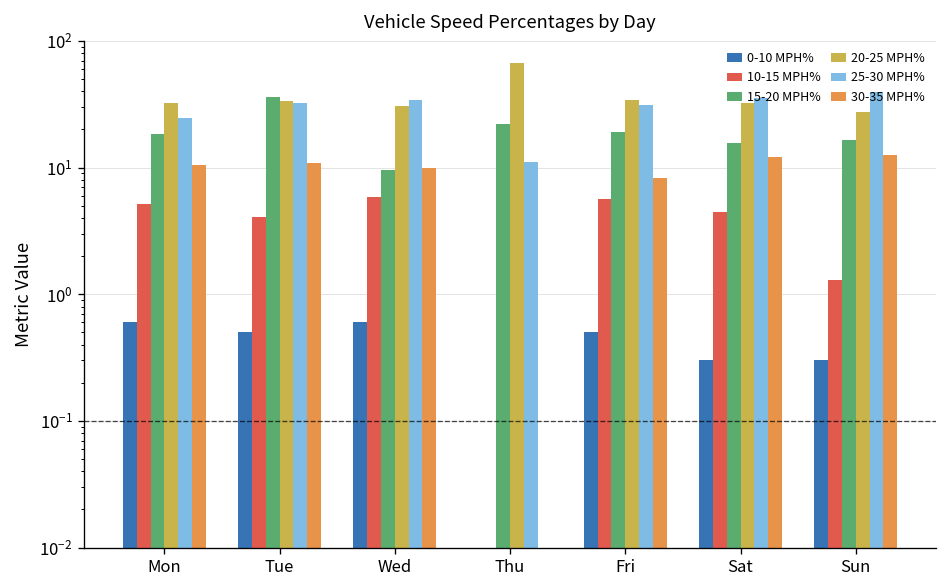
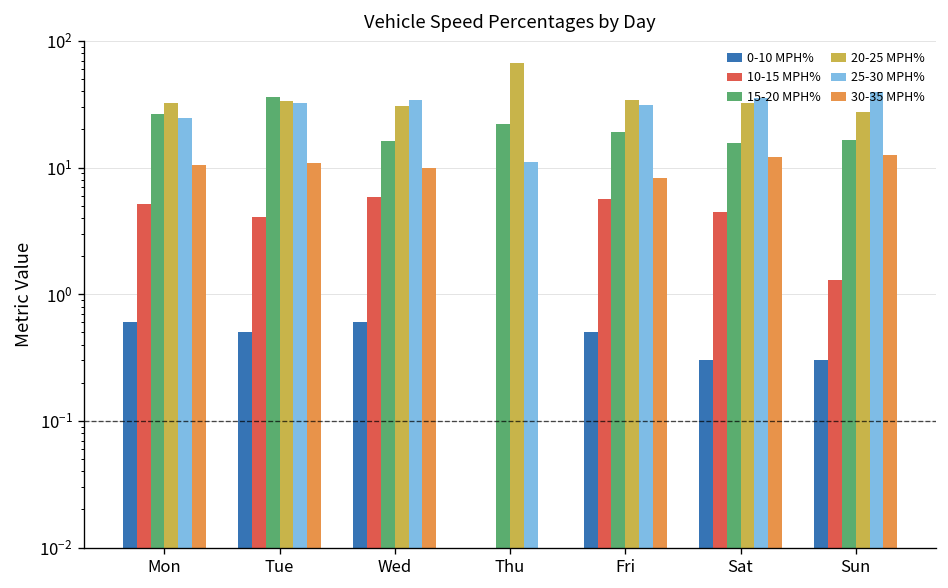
15-20 MPH%, Mon: 18 -> 26
15-20 MPH%, Wed: 10 -> 16
